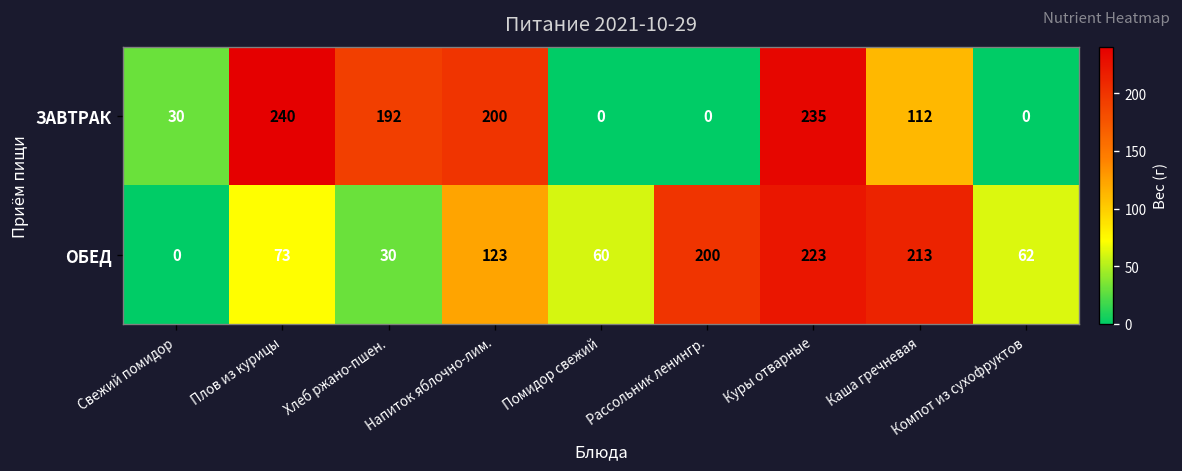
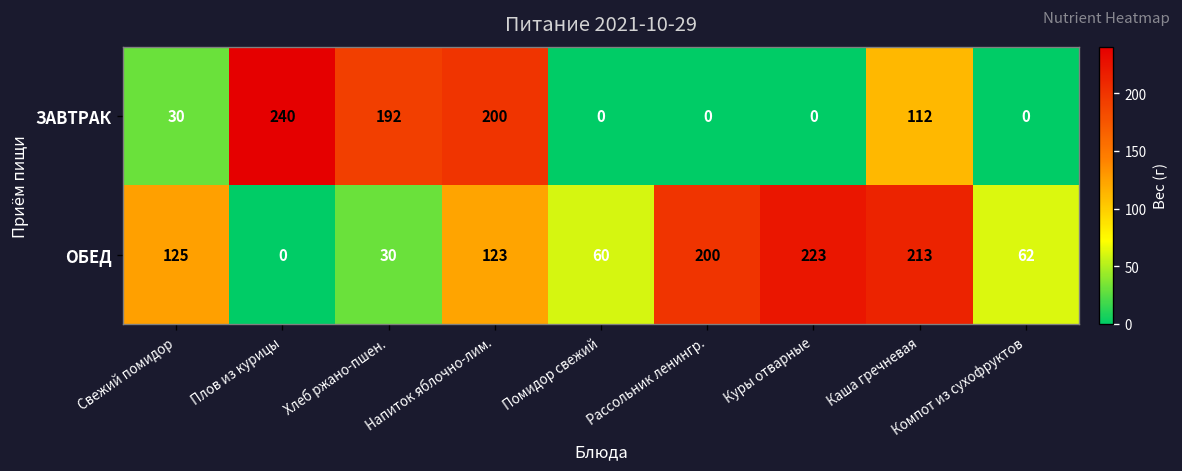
ЗАВТРАК, Куры отварные: 235 -> 0
ОБЕД, Свежий помидор: 0 -> 125
ОБЕД, Плов из курицы: 73 -> 0
